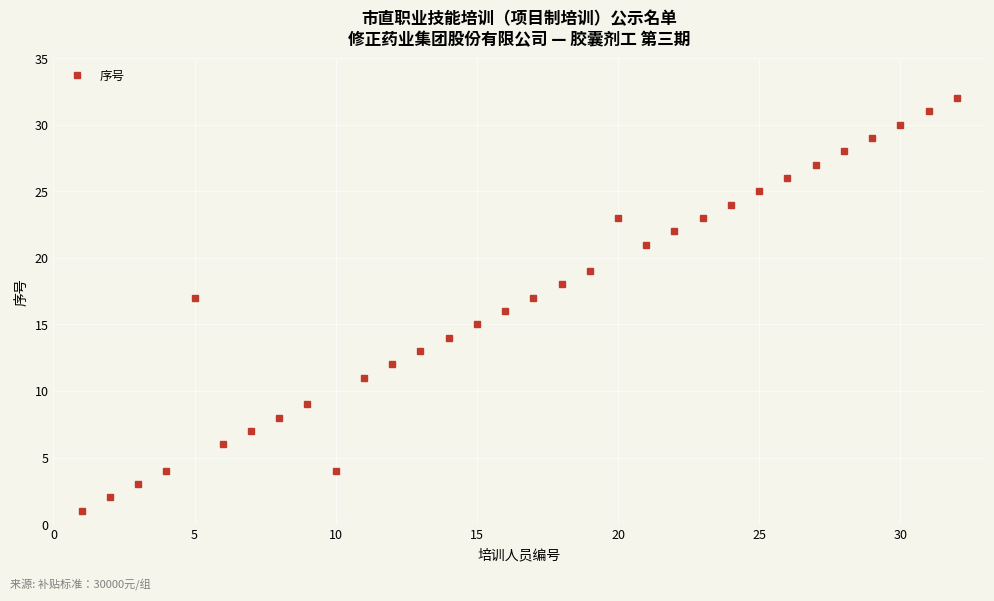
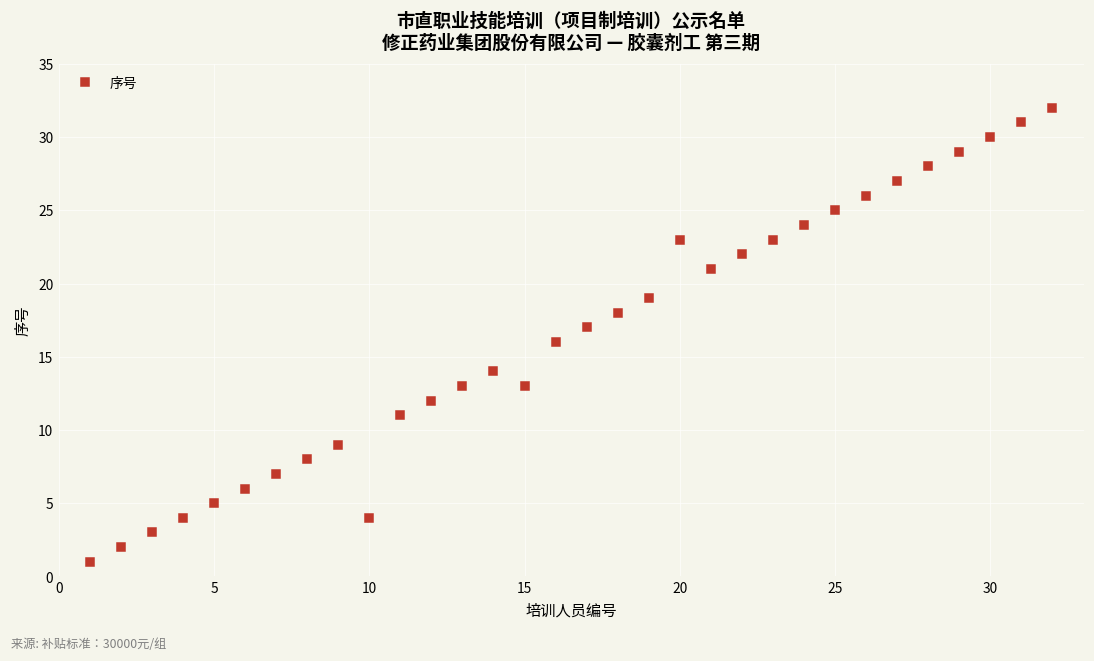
5: 17 -> 5
15: 15 -> 13
